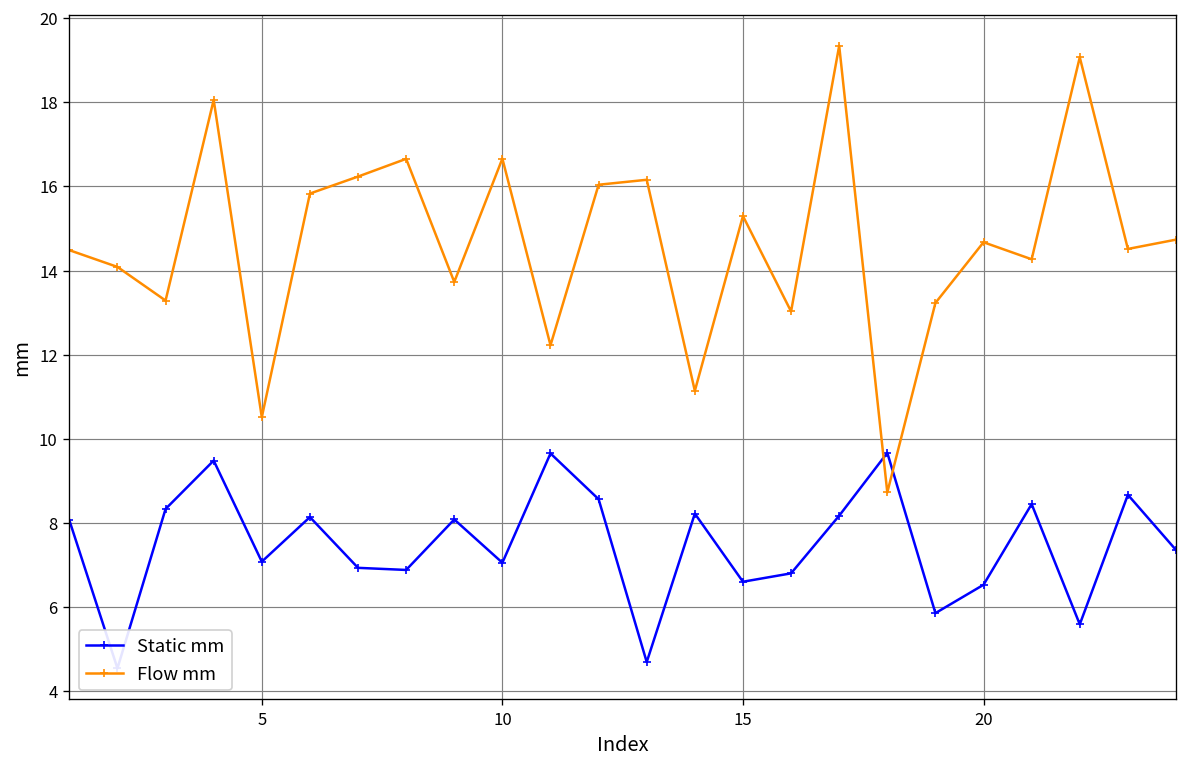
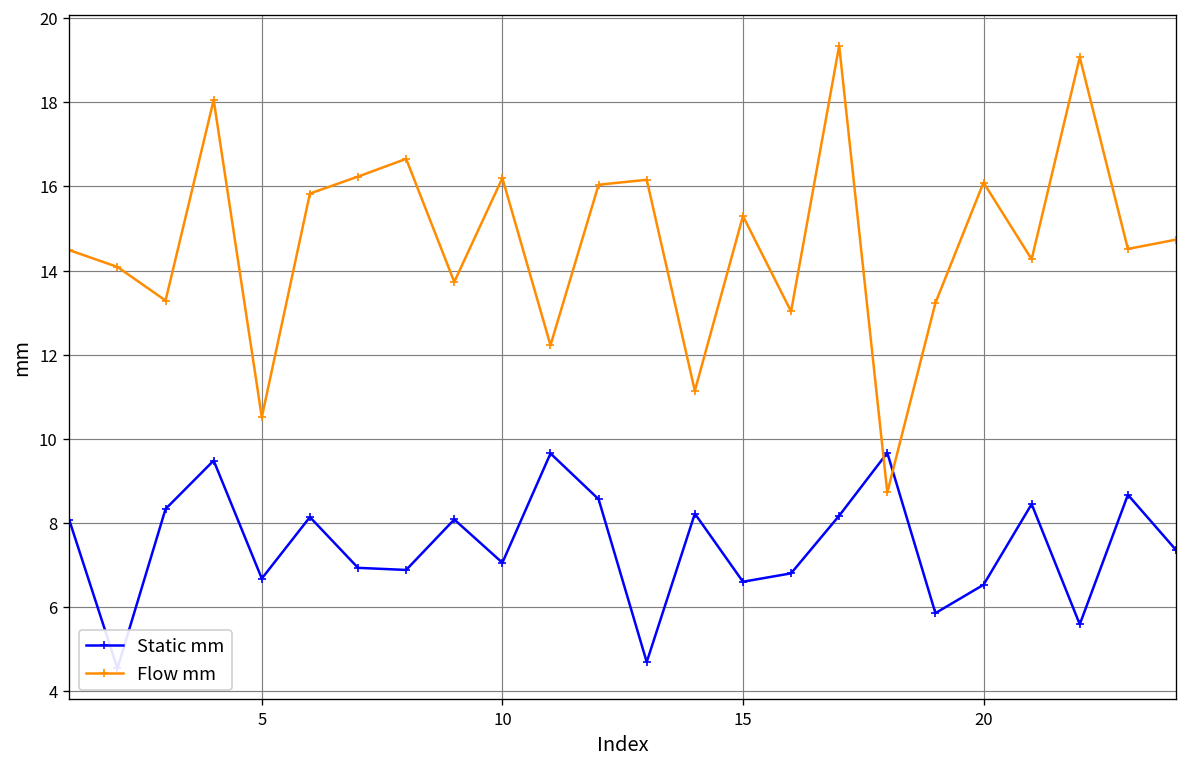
Static mm, 5: 7.1 -> 6.7
Flow mm, 10: 16.7 -> 16.2
Flow mm, 20: 14.7 -> 16.1
